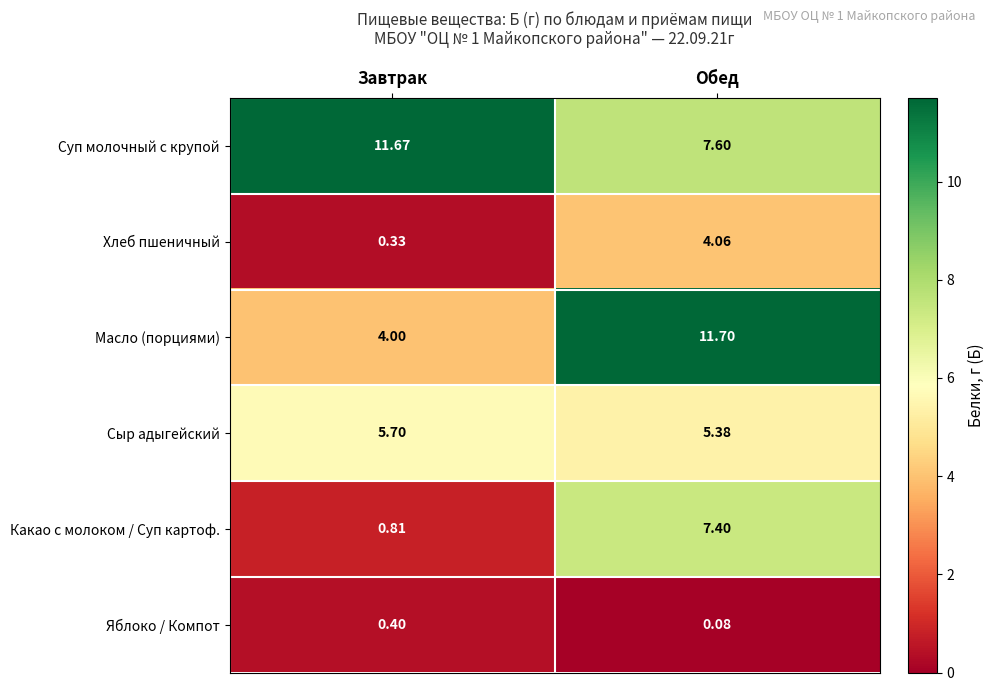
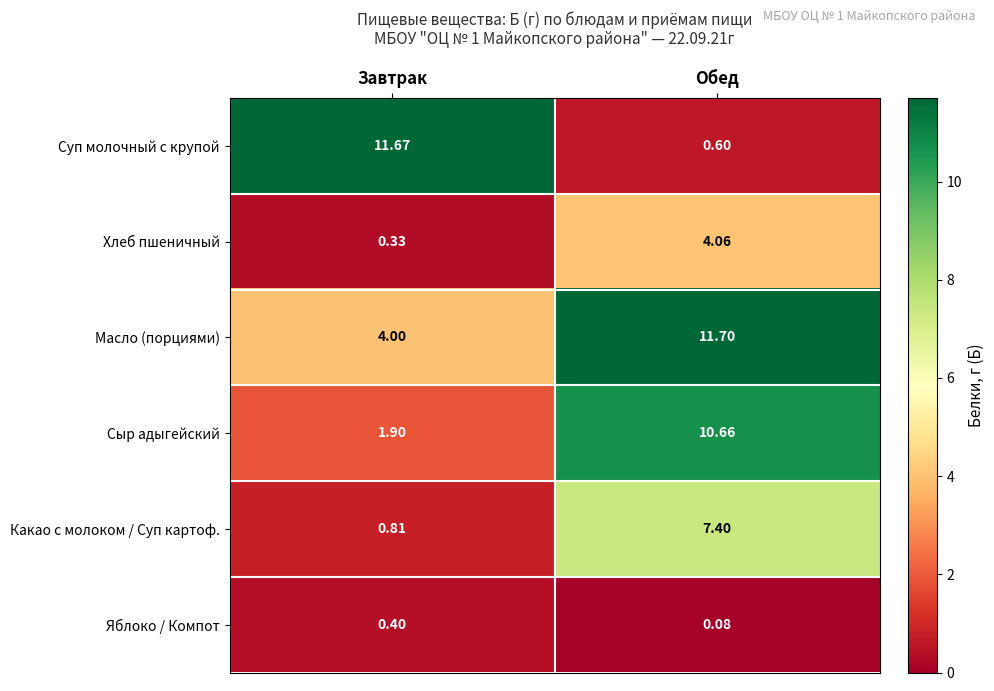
Суп молочный с крупой, Обед: 7.60 -> 0.60
Сыр адыгейский, Завтрак: 5.70 -> 1.90
Сыр адыгейский, Обед: 5.38 -> 10.66
